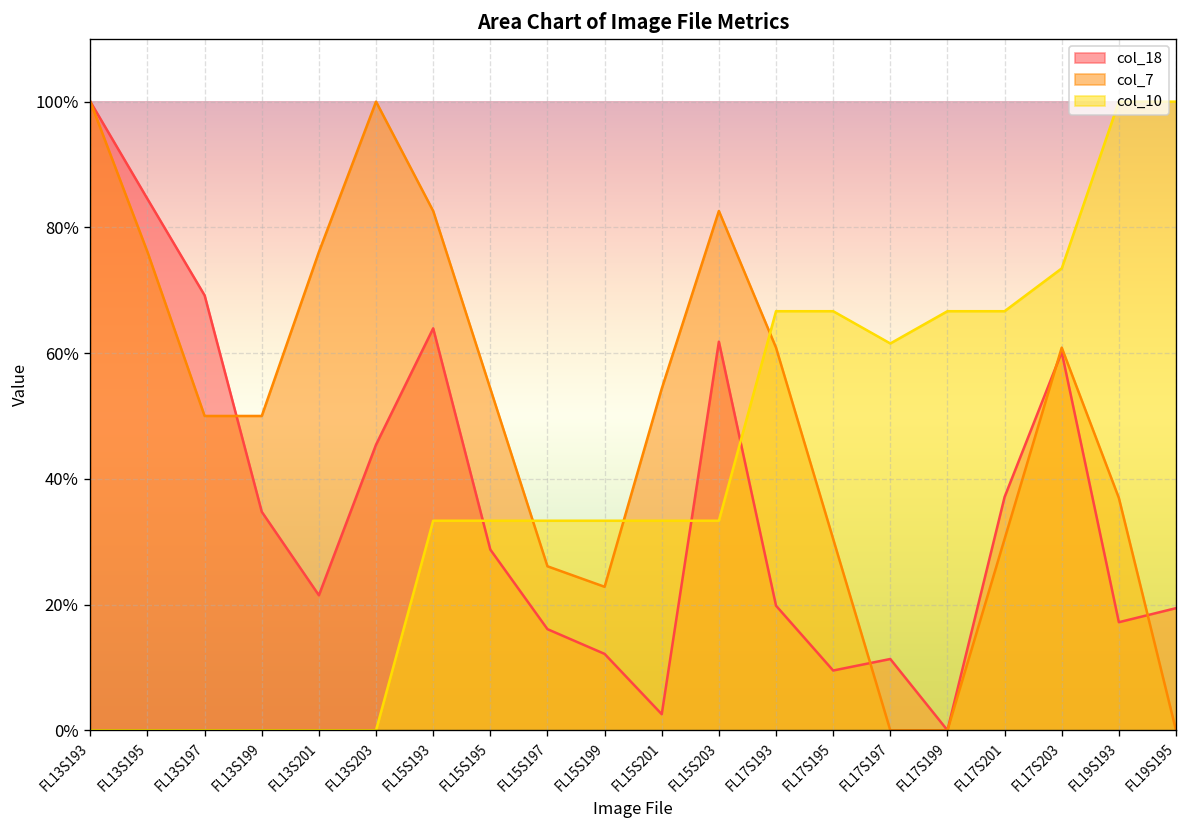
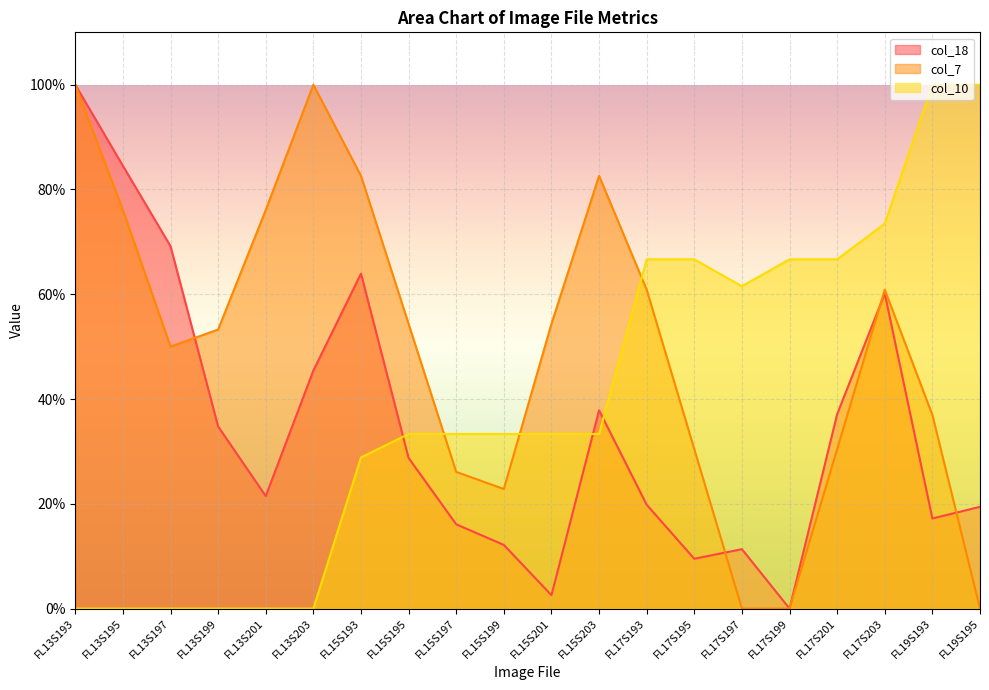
col_7, FL13S199: 50% -> 53%
col_10, FL15S193: 33% -> 29%
col_18, FL15S203: 62% -> 38%
